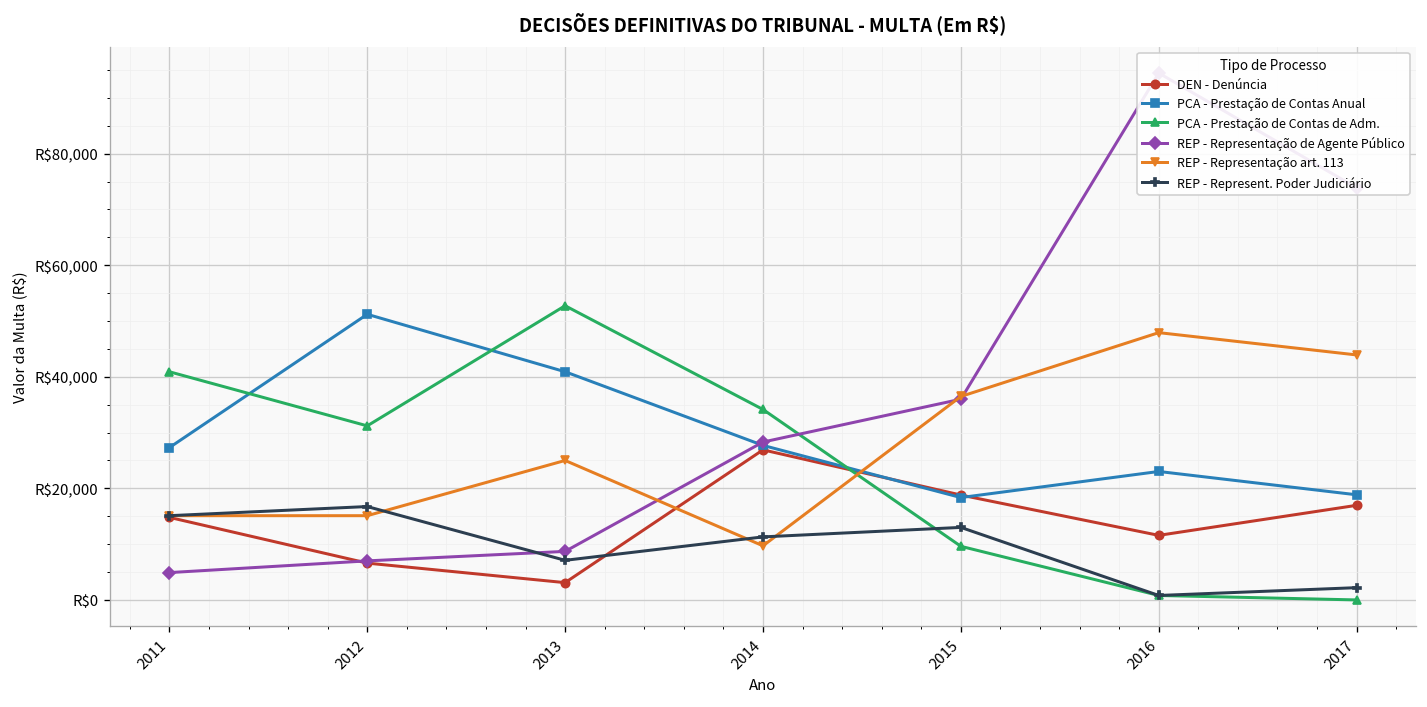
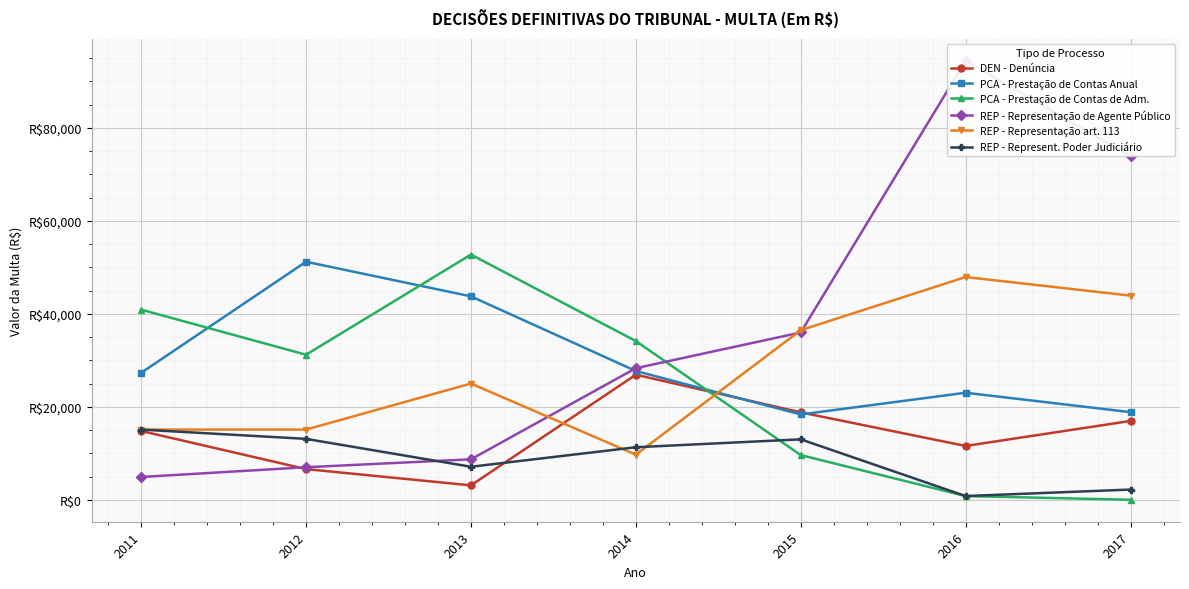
REP - Represent. Poder Judiciário, 2012: R$17,000 -> R$13,000
PCA - Prestação de Contas Anual, 2013: R$41,000 -> R$44,000
